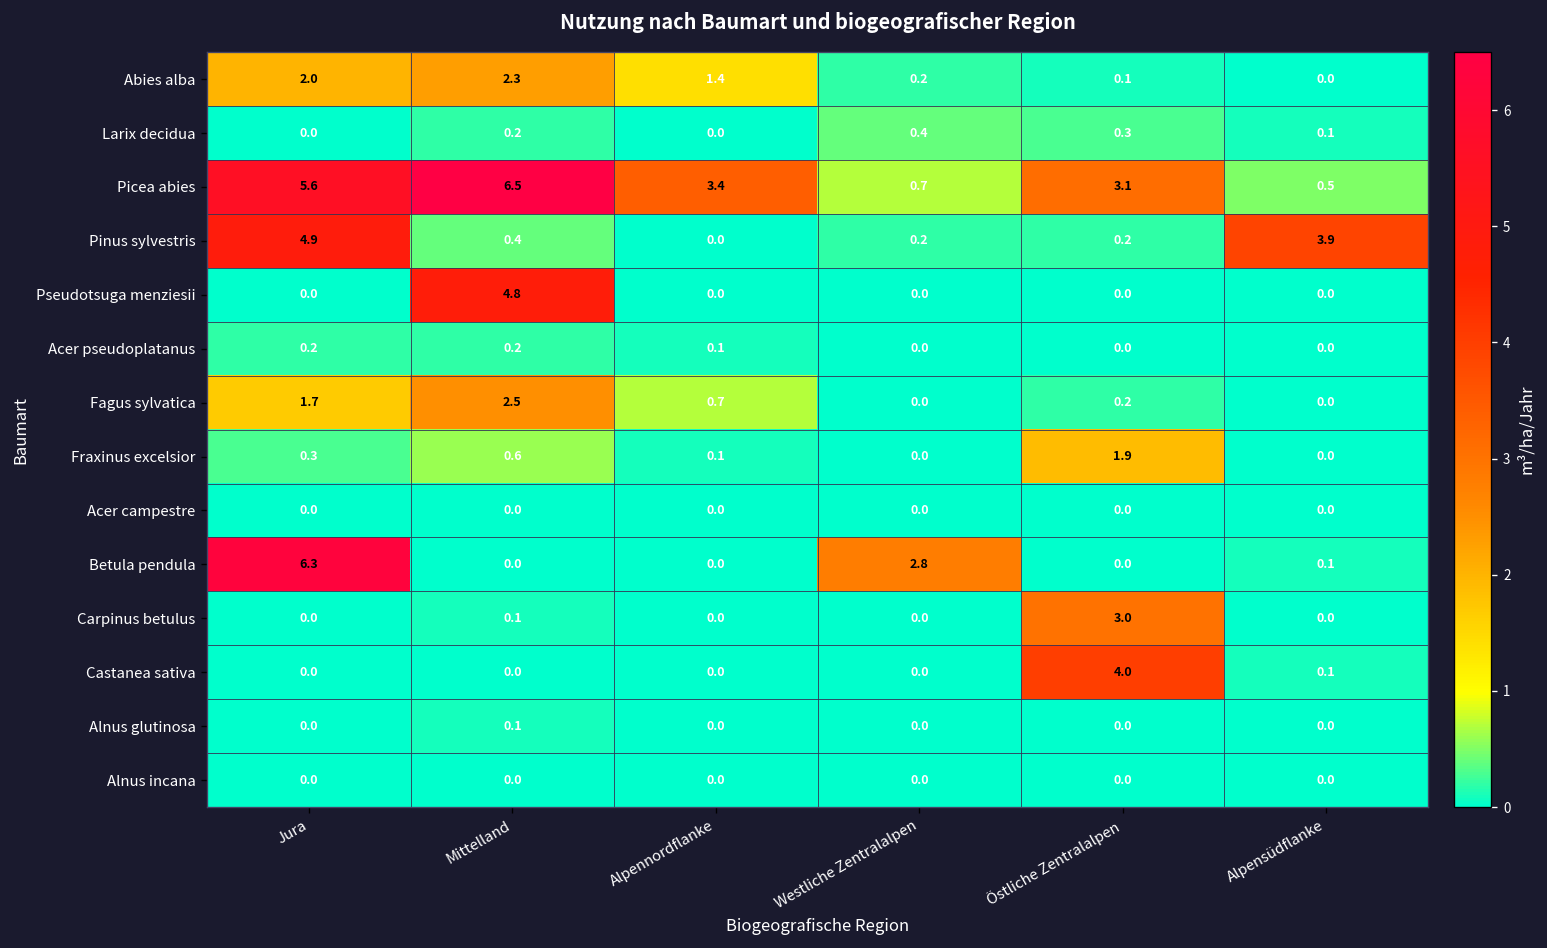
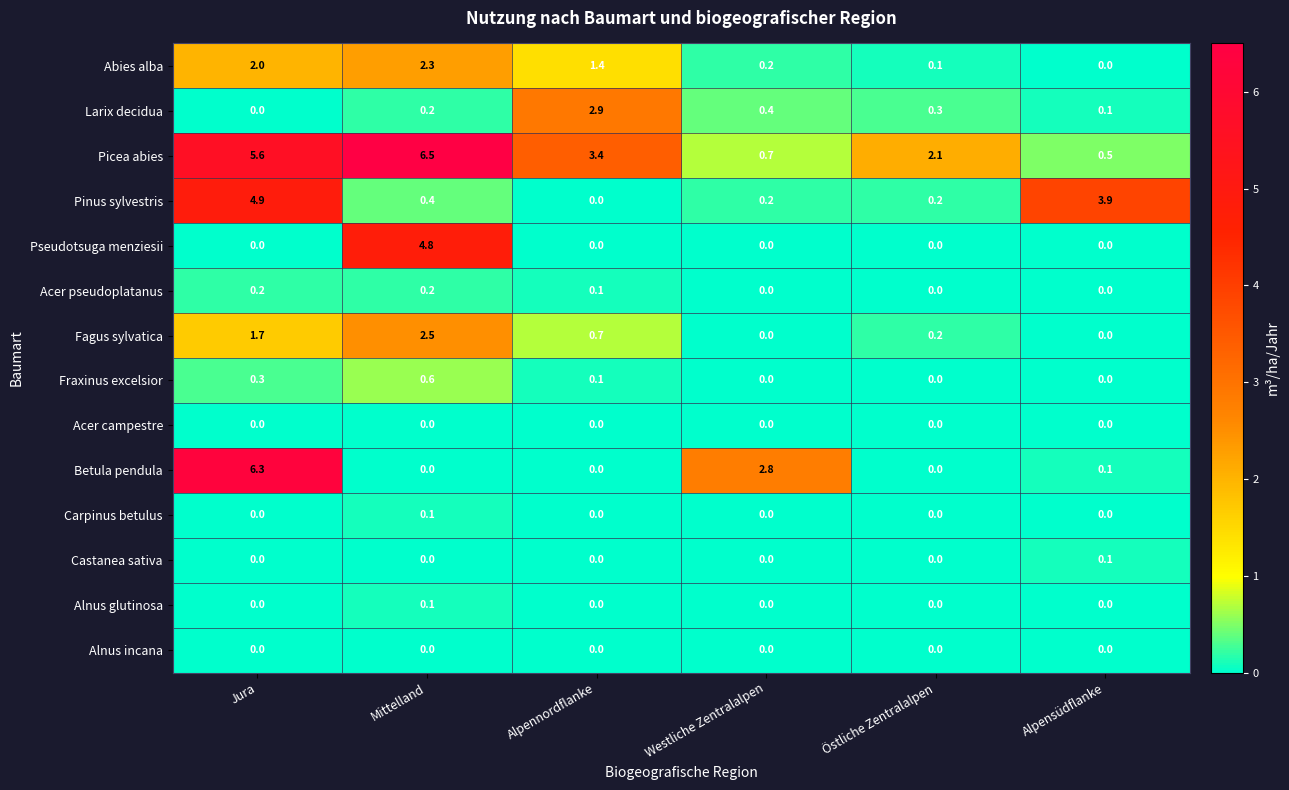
Larix decidua, Alpennordflanke: 0.0 -> 2.9
Picea abies, Östliche Zentralalpen: 3.1 -> 2.1
Fraxinus excelsior, Östliche Zentralalpen: 1.9 -> 0.0
Carpinus betulus, Östliche Zentralalpen: 3.0 -> 0.0
Castanea sativa, Östliche Zentralalpen: 4.0 -> 0.0
